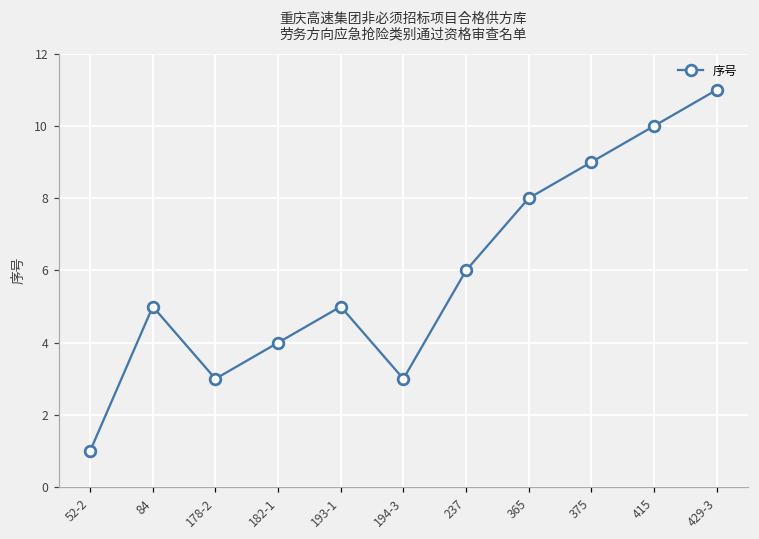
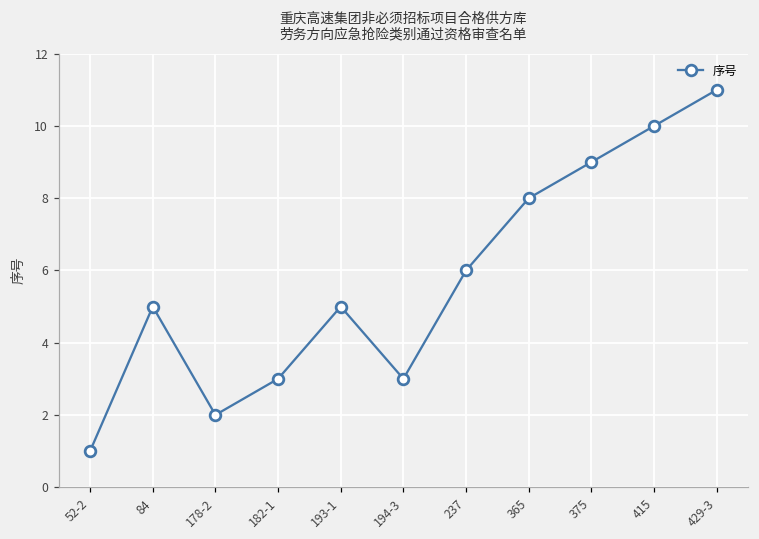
178-2: 3 -> 2
182-1: 4 -> 3
